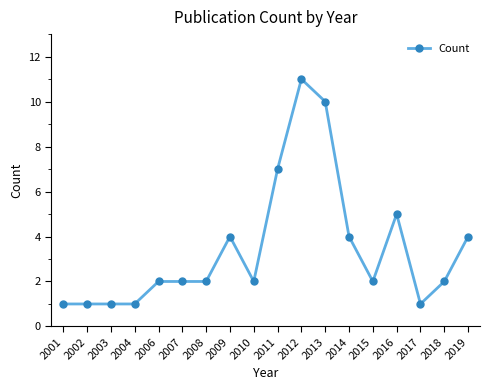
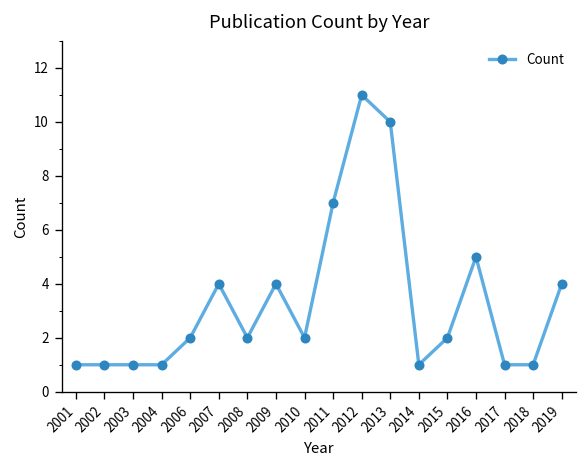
2007: 2 -> 4
2014: 4 -> 1
2018: 2 -> 1
